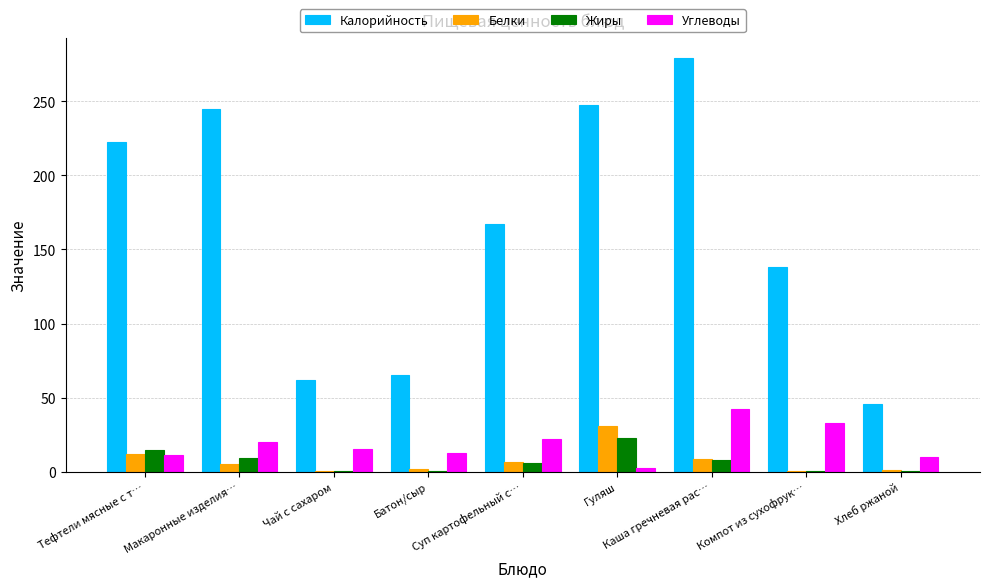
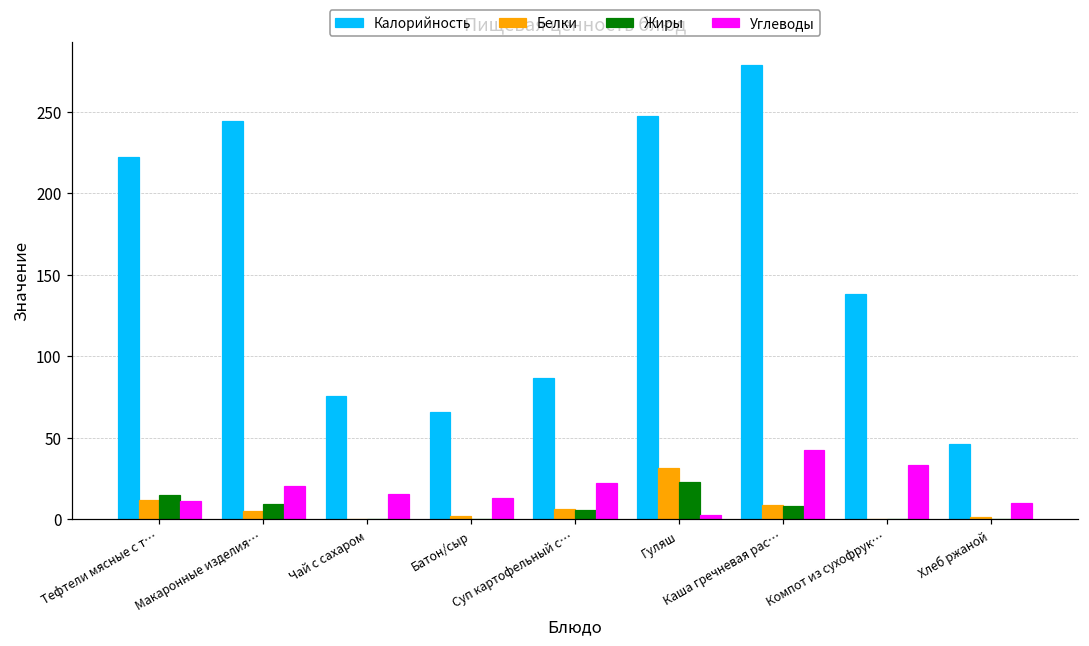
Калорийность, Чай с сахаром: 62 -> 76
Калорийность, Суп картофельный с…: 167 -> 87
